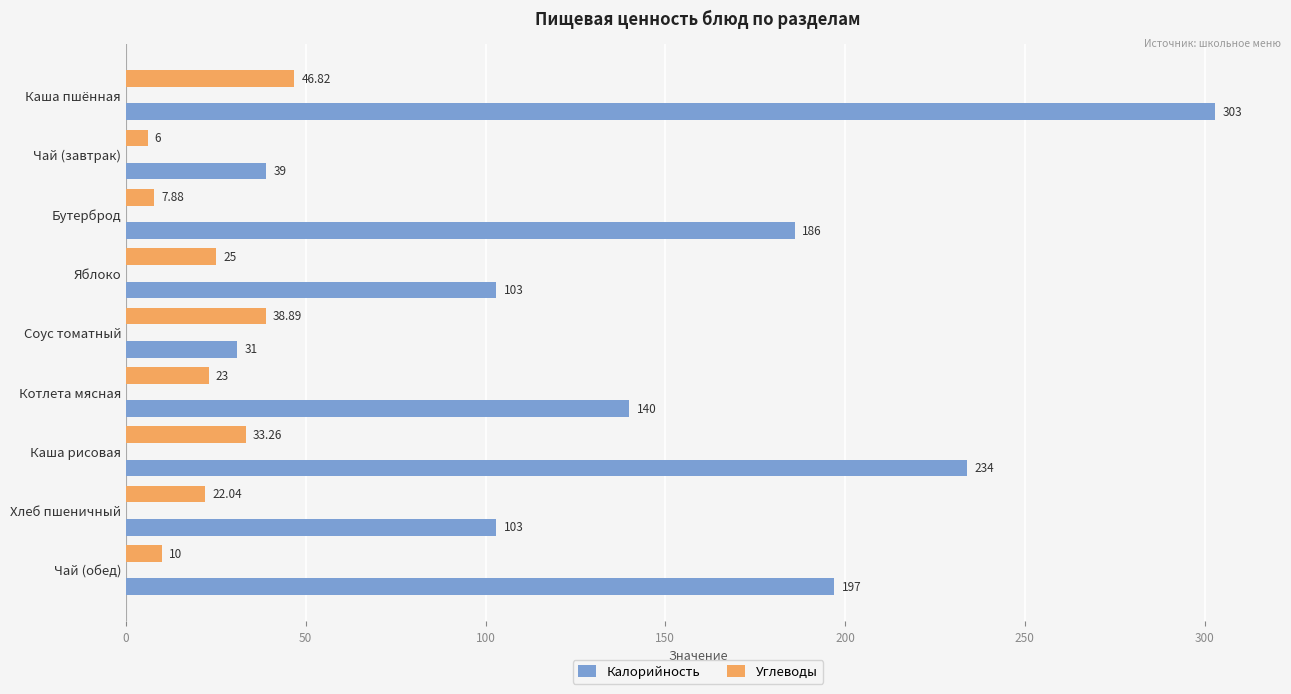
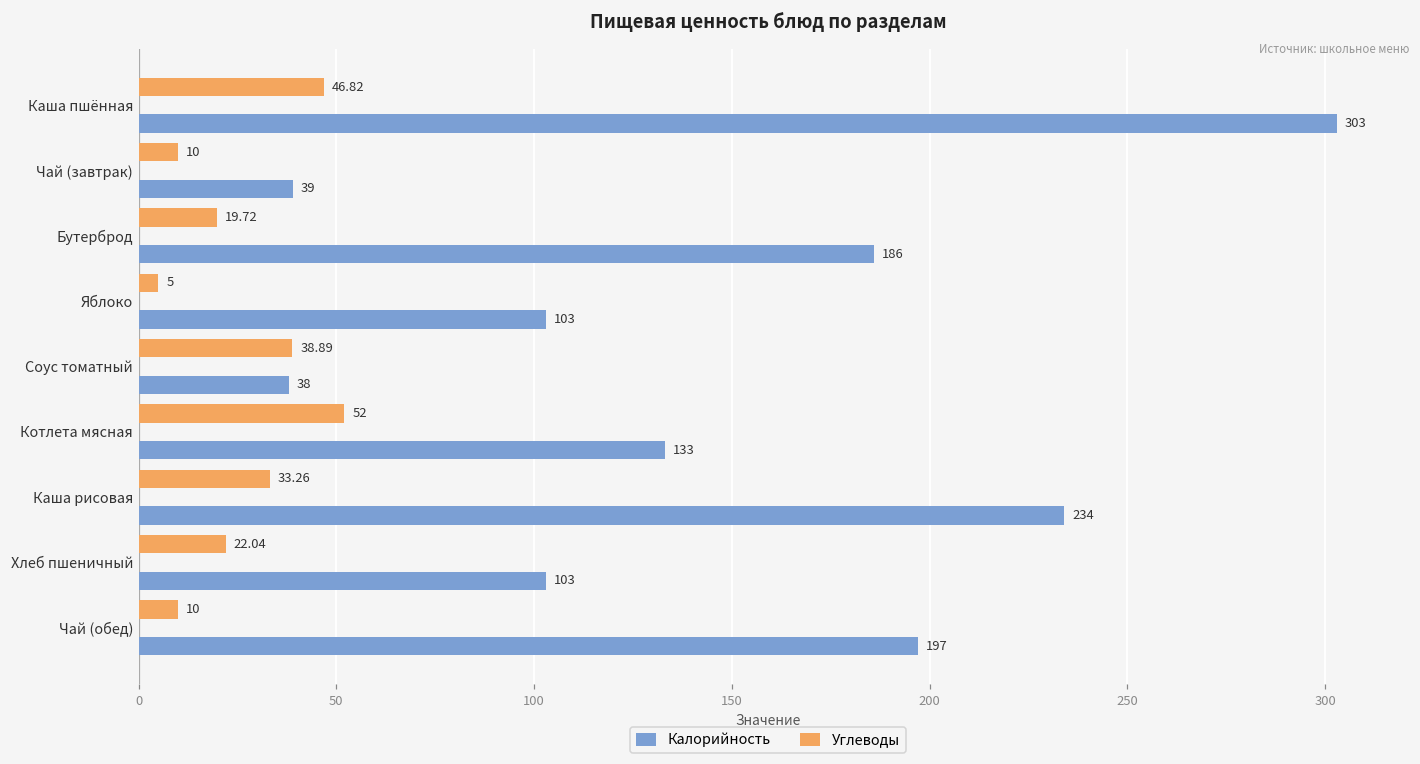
Углеводы, Чай (завтрак): 6 -> 10
Углеводы, Бутерброд: 7.88 -> 19.72
Углеводы, Яблоко: 25 -> 5
Калорийность, Соус томатный: 31 -> 38
Углеводы, Котлета мясная: 23 -> 52
Калорийность, Котлета мясная: 140 -> 133
